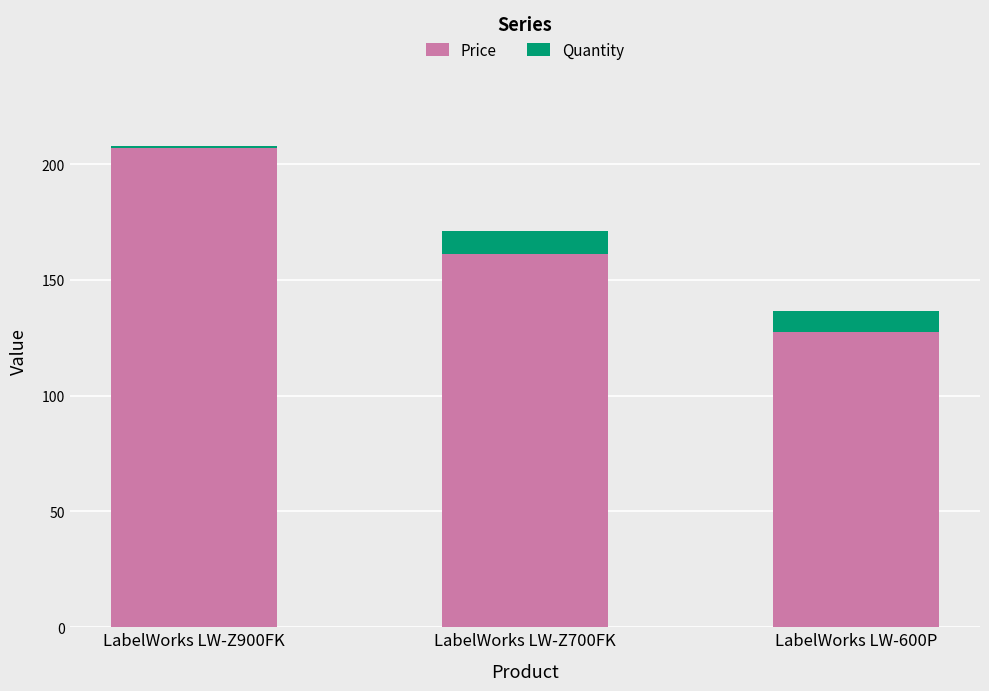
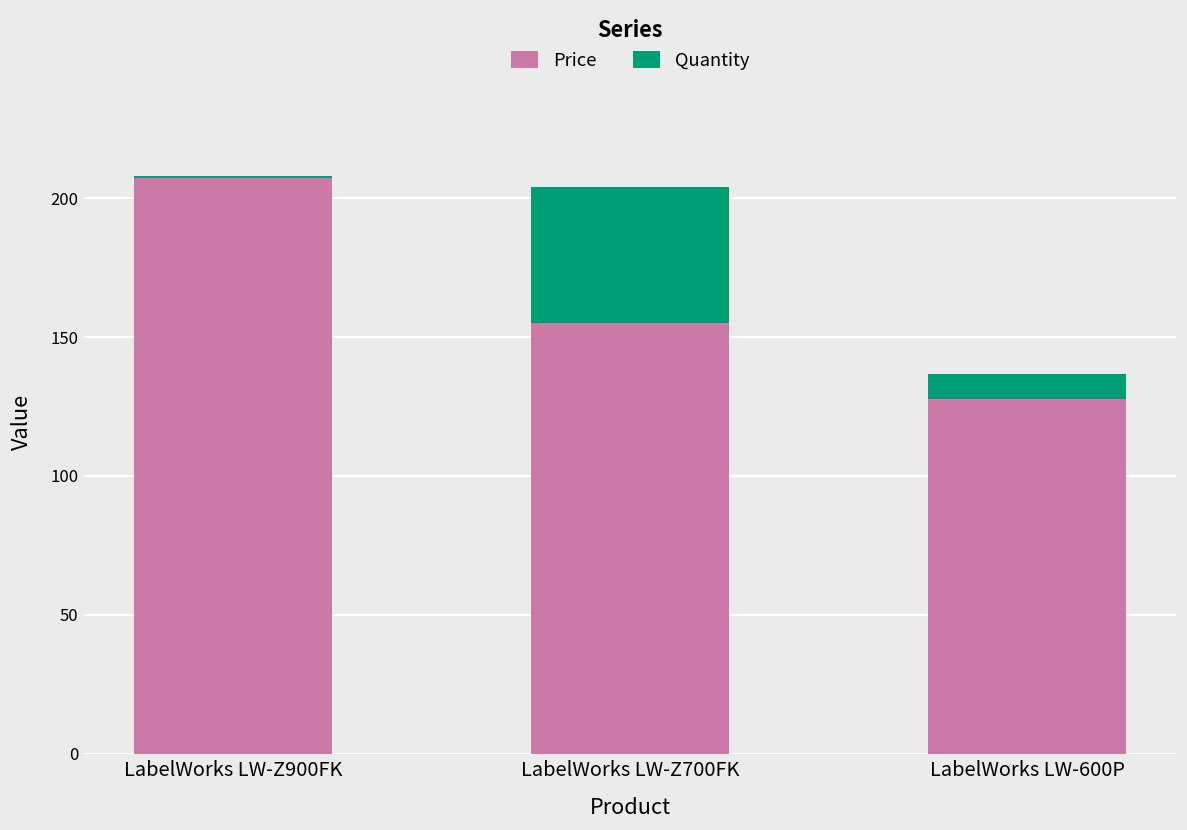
Price, LabelWorks LW-Z700FK: 161 -> 155
Quantity, LabelWorks LW-Z700FK: 10 -> 49
